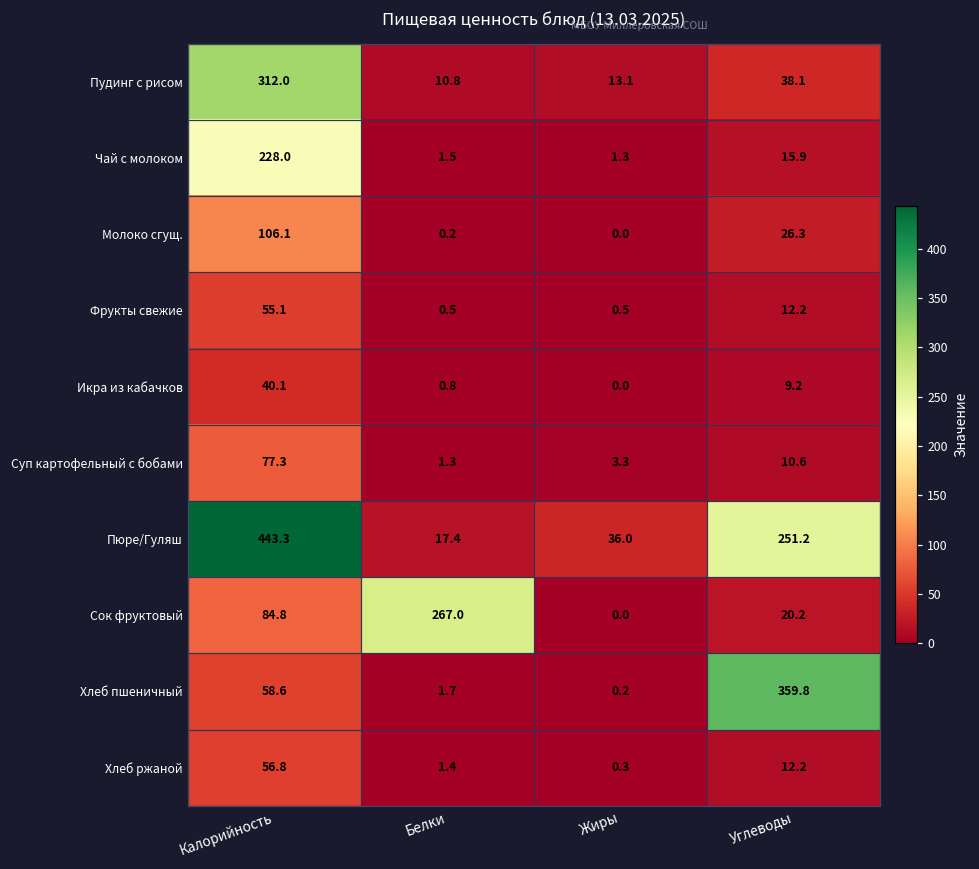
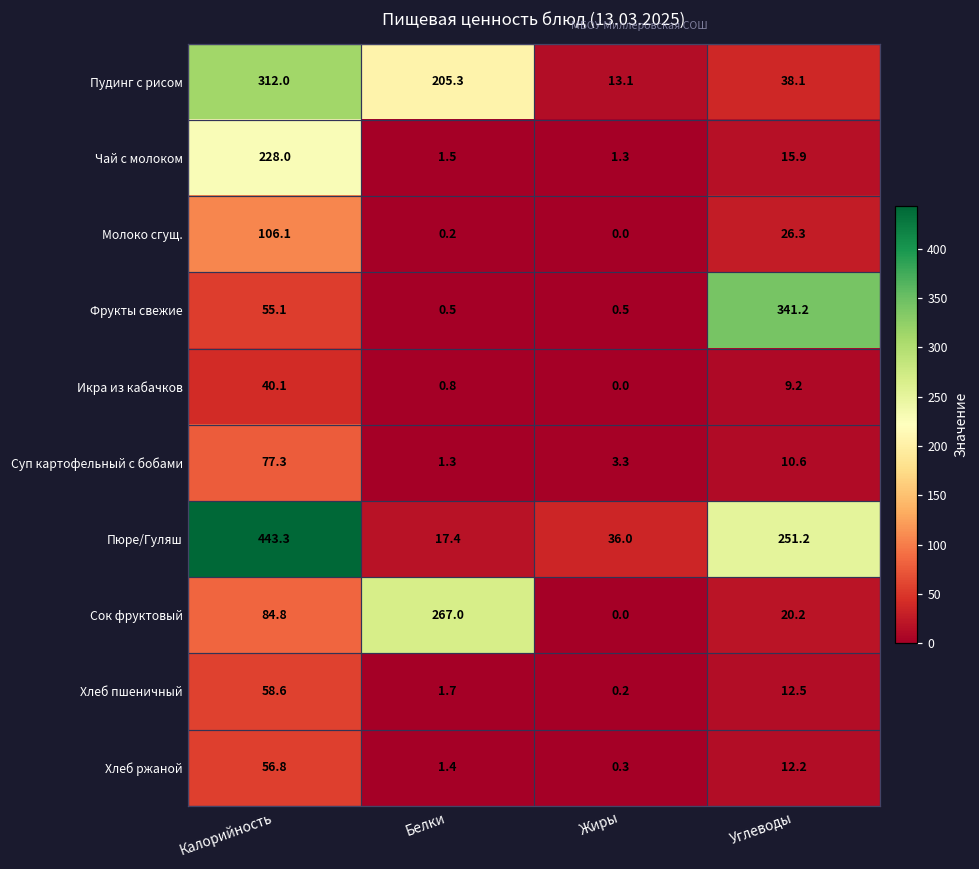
Пудинг с рисом, Белки: 10.8 -> 205.3
Фрукты свежие, Углеводы: 12.2 -> 341.2
Хлеб пшеничный, Углеводы: 359.8 -> 12.5
